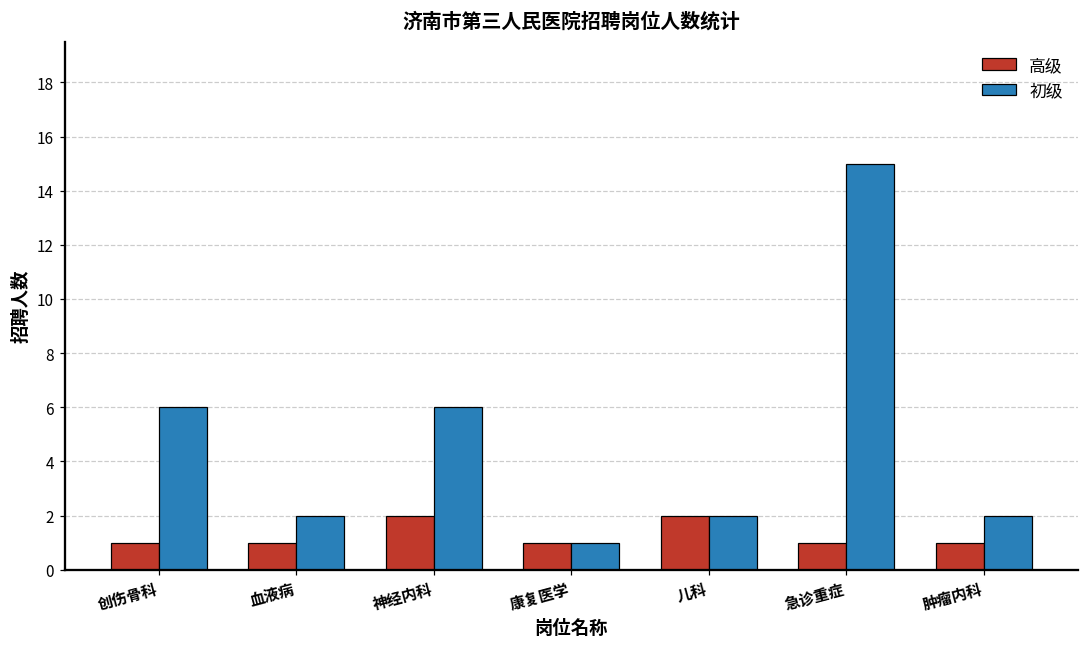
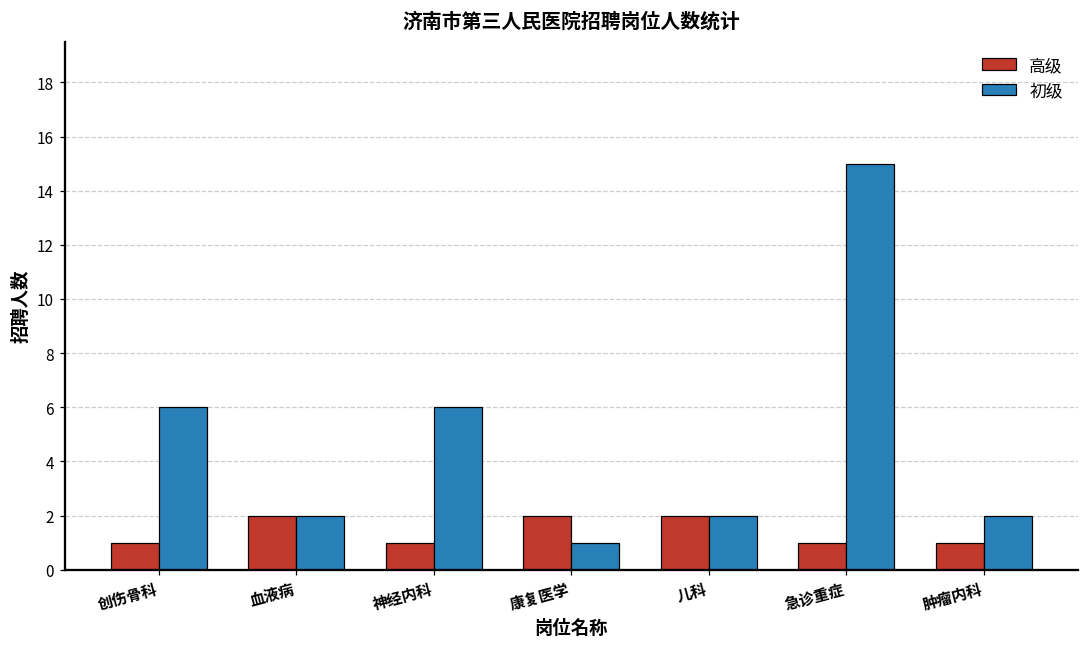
高级, 血液病: 1 -> 2
高级, 神经内科: 2 -> 1
高级, 康复医学: 1 -> 2
